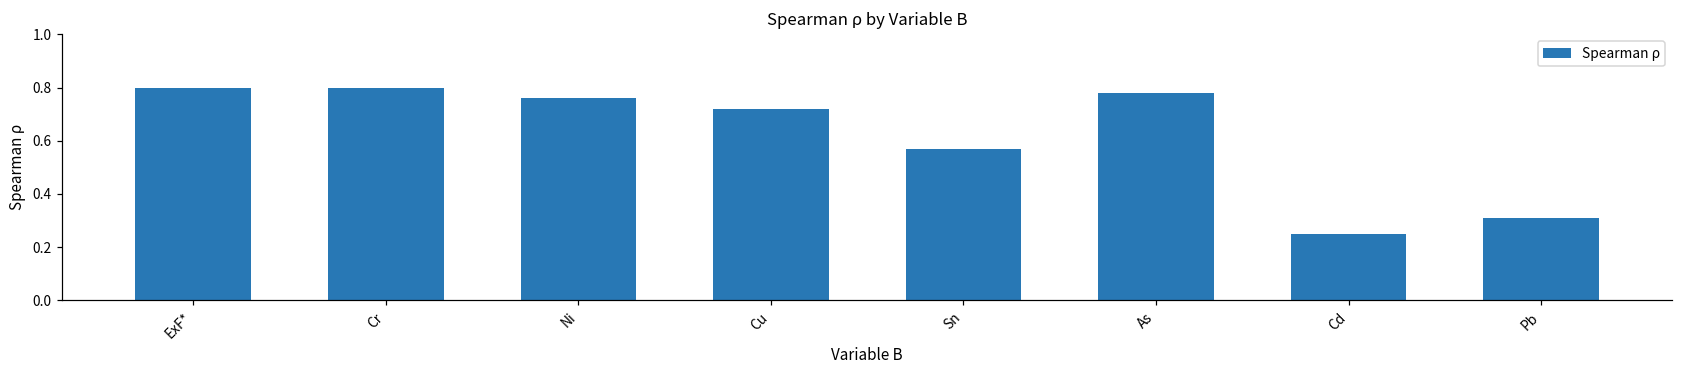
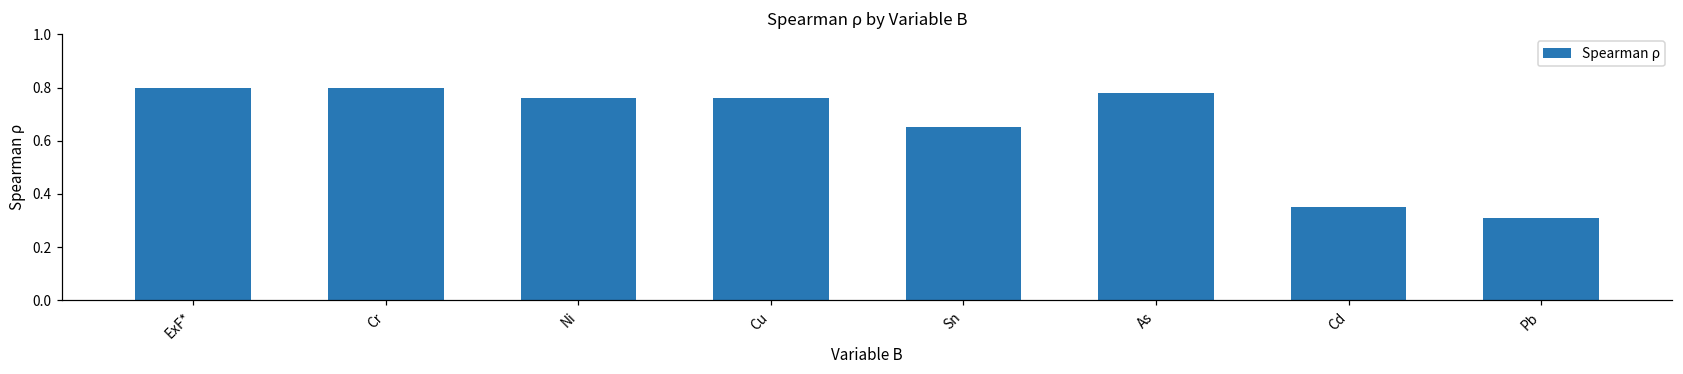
Cu: 0.72 -> 0.76
Sn: 0.57 -> 0.65
Cd: 0.25 -> 0.35
